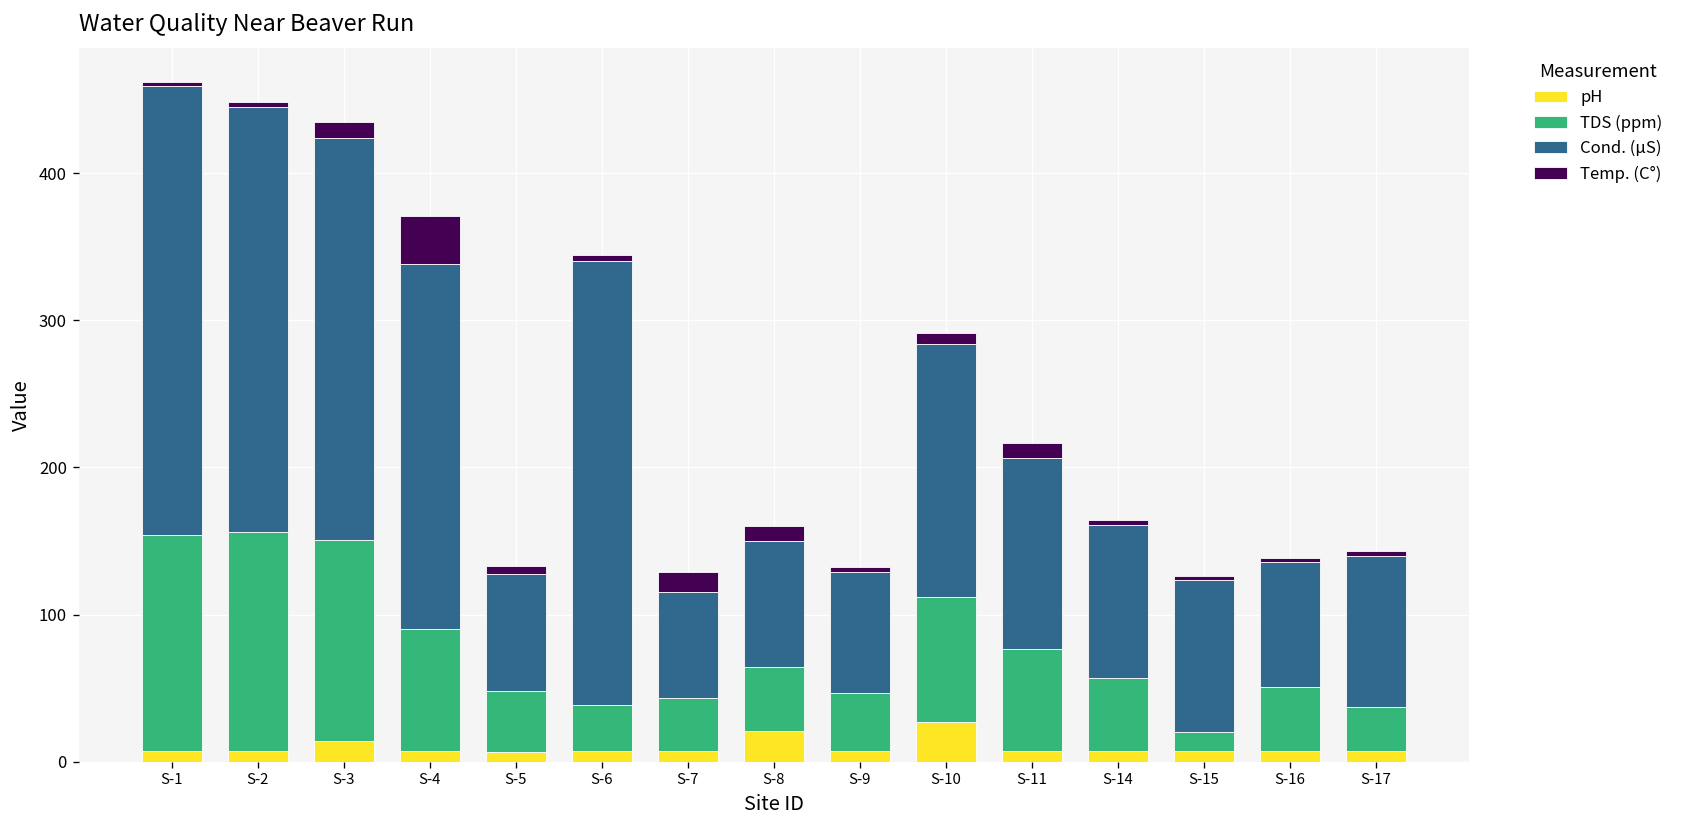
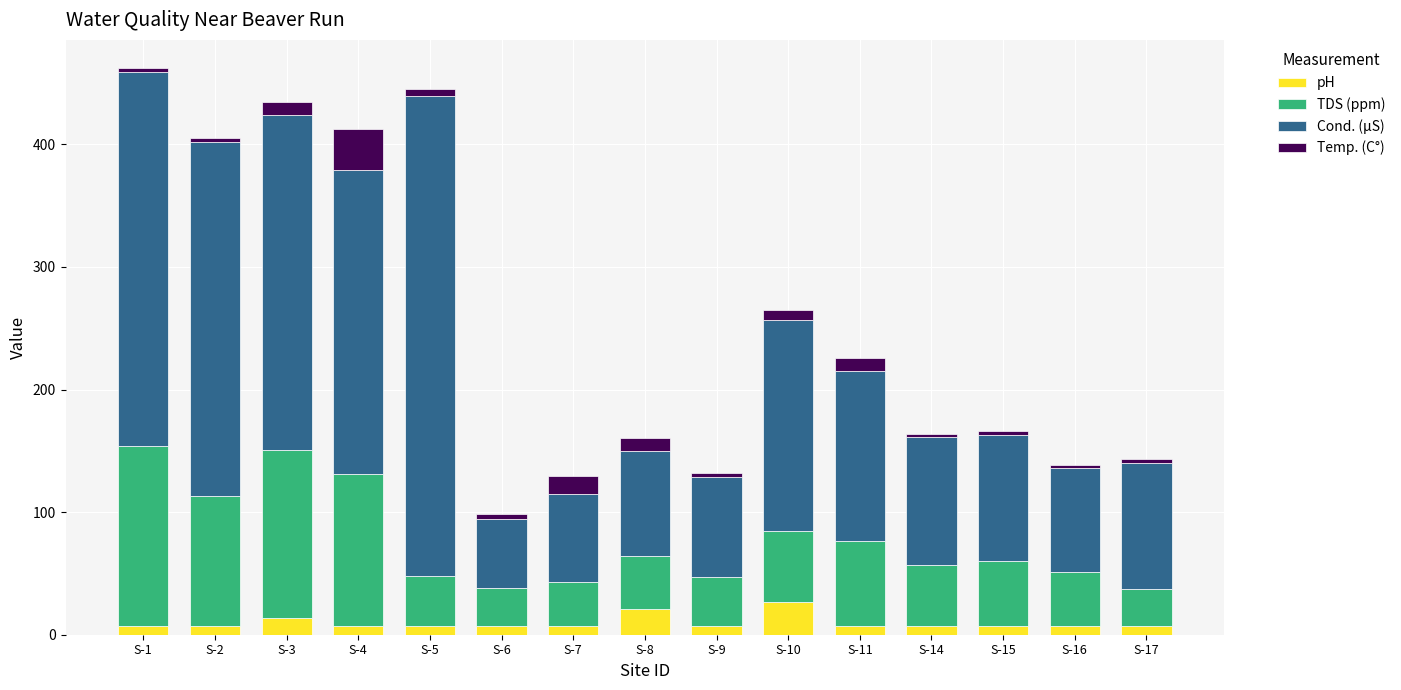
TDS (ppm), S-2: 149 -> 106
TDS (ppm), S-4: 83 -> 124
Cond. (µS), S-5: 80 -> 392
Cond. (µS), S-6: 302 -> 56
TDS (ppm), S-10: 85 -> 58
Cond. (µS), S-11: 130 -> 139
TDS (ppm), S-15: 13 -> 53
